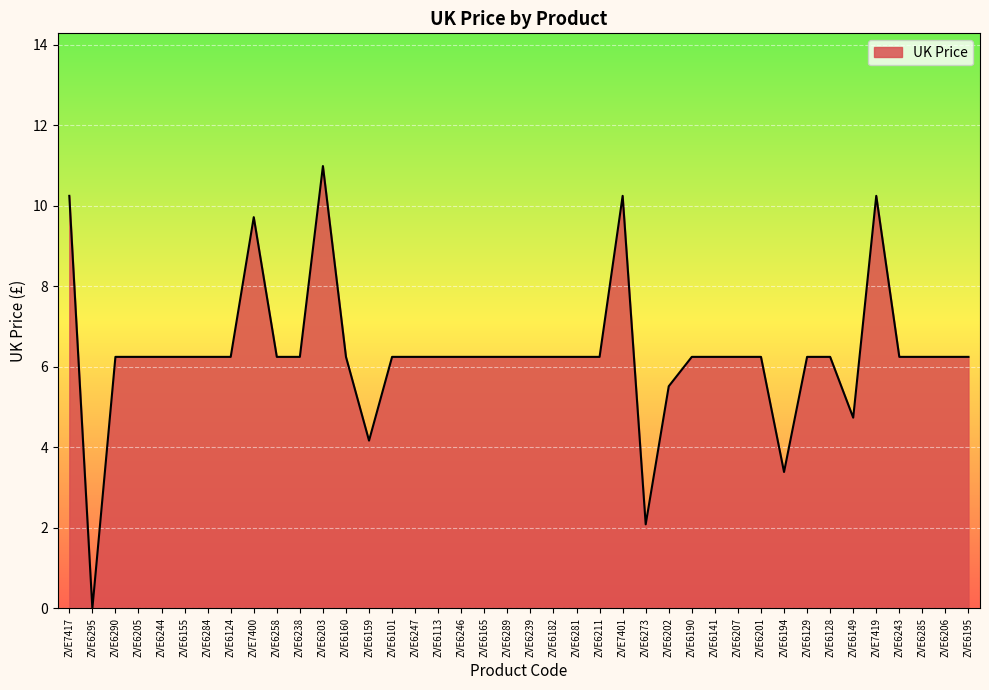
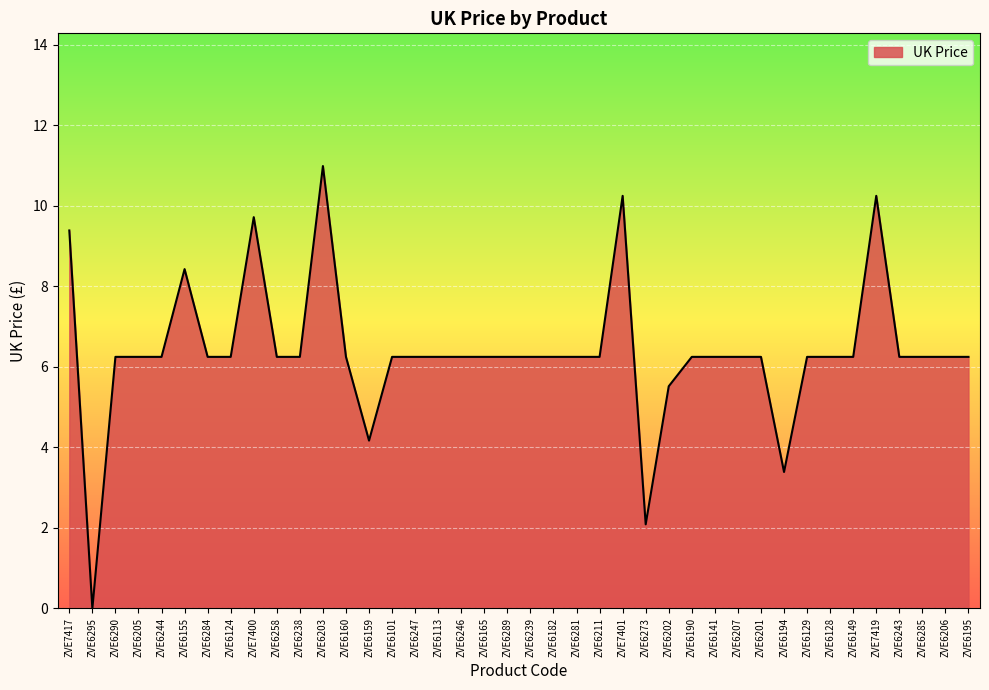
ZVE7417: 10.3 -> 9.4
ZVE6155: 6.3 -> 8.4
ZVE6149: 4.7 -> 6.3
